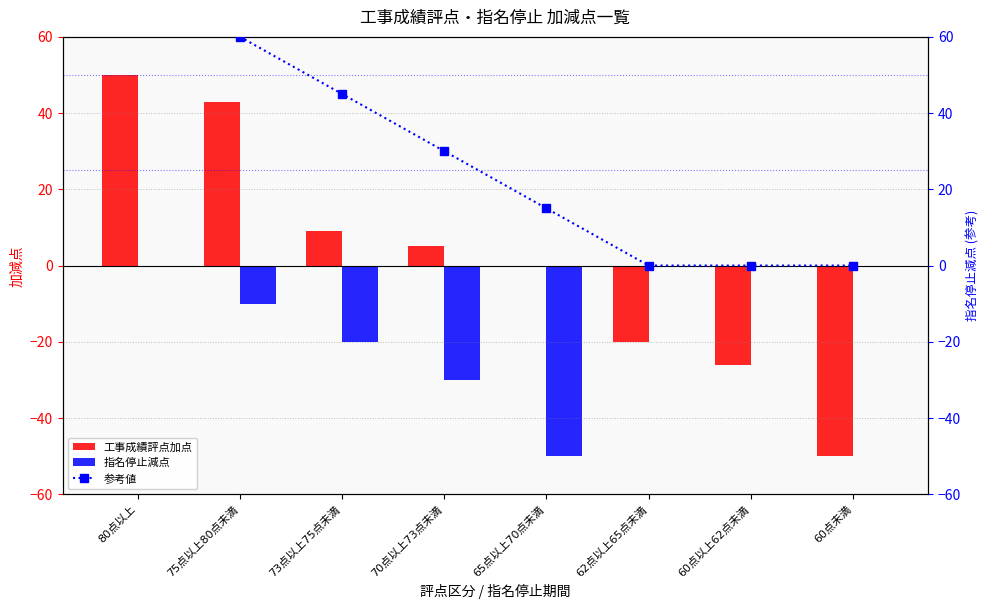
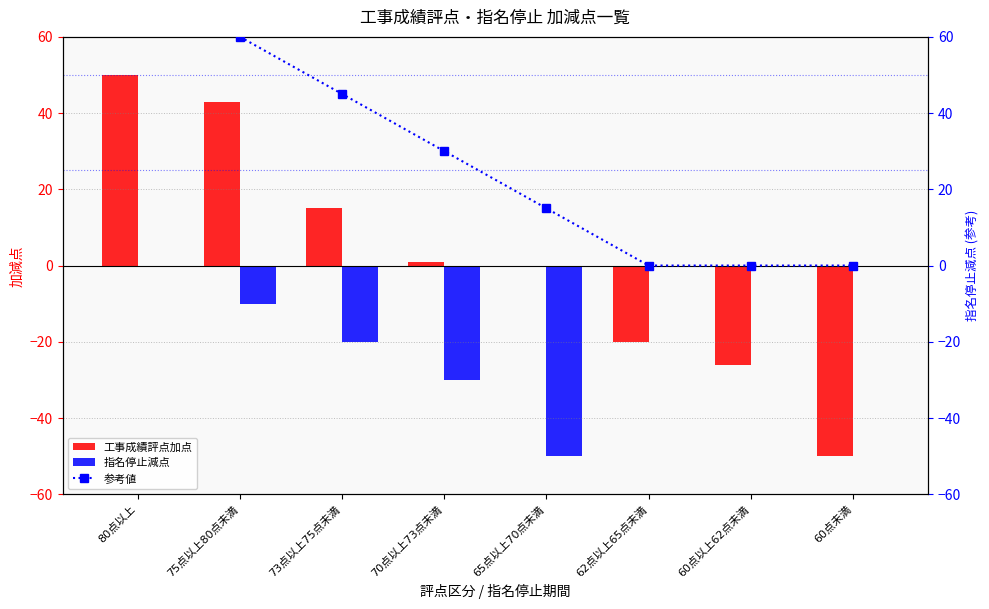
工事成績評点加点, 73点以上75点未満: 9 -> 15
工事成績評点加点, 70点以上73点未満: 5 -> 1
